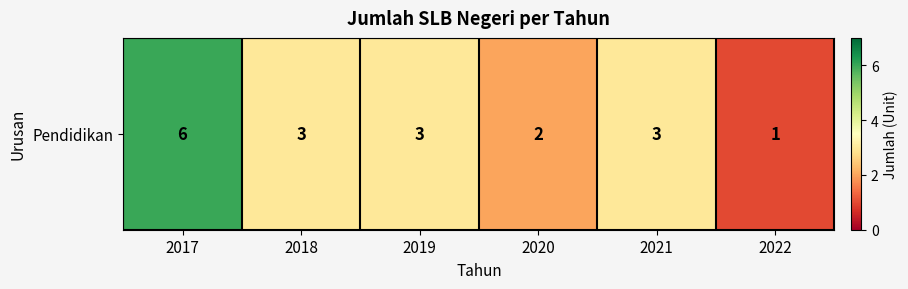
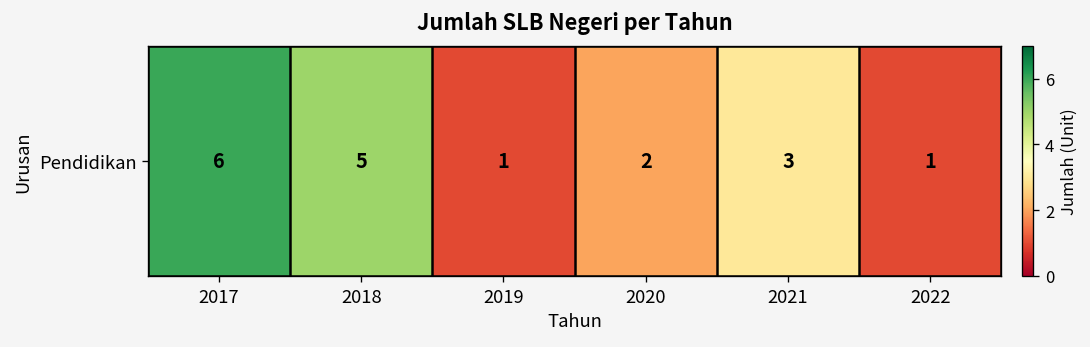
Pendidikan, 2018: 3 -> 5
Pendidikan, 2019: 3 -> 1
